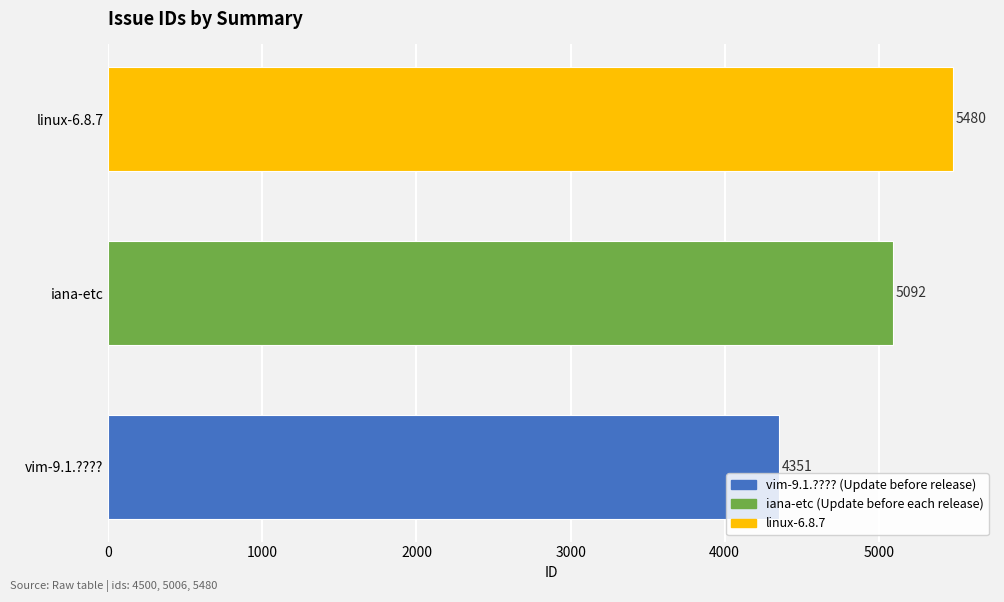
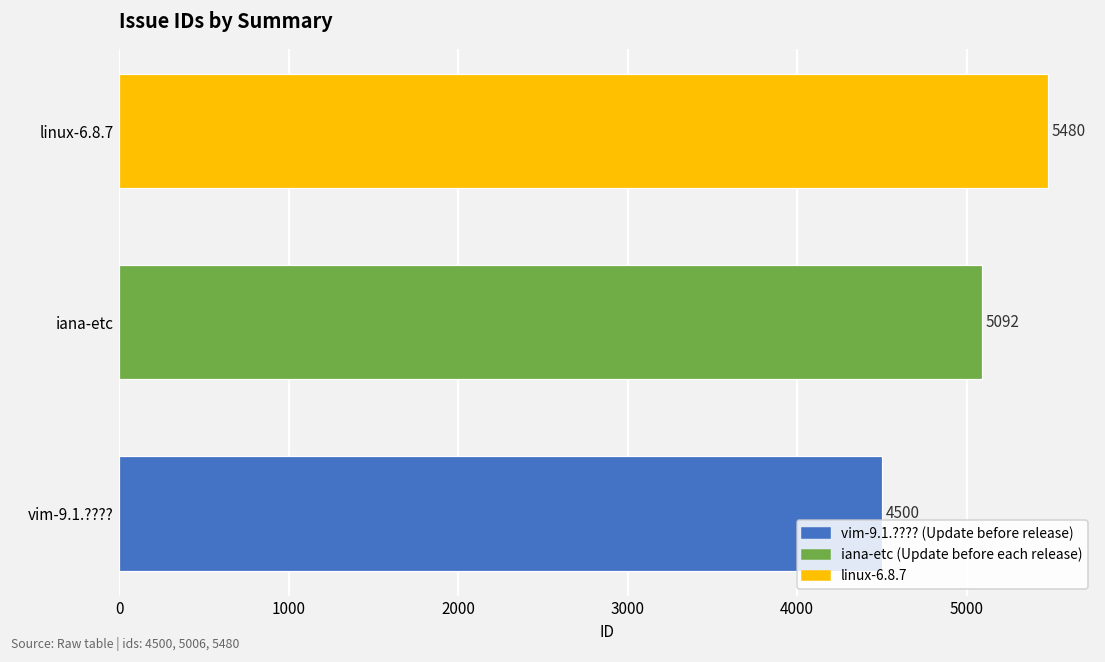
vim-9.1.????: 4351 -> 4500
